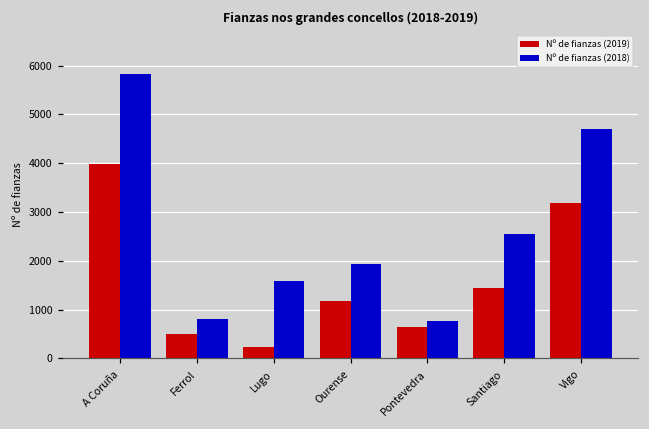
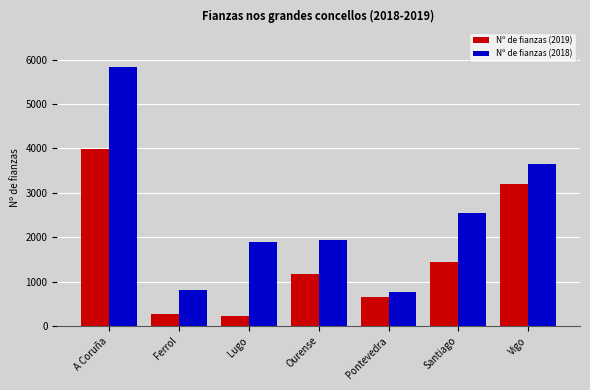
Nº de fianzas (2019), Ferrol: 500 -> 300
Nº de fianzas (2018), Lugo: 1600 -> 1900
Nº de fianzas (2018), Vigo: 4700 -> 3600
